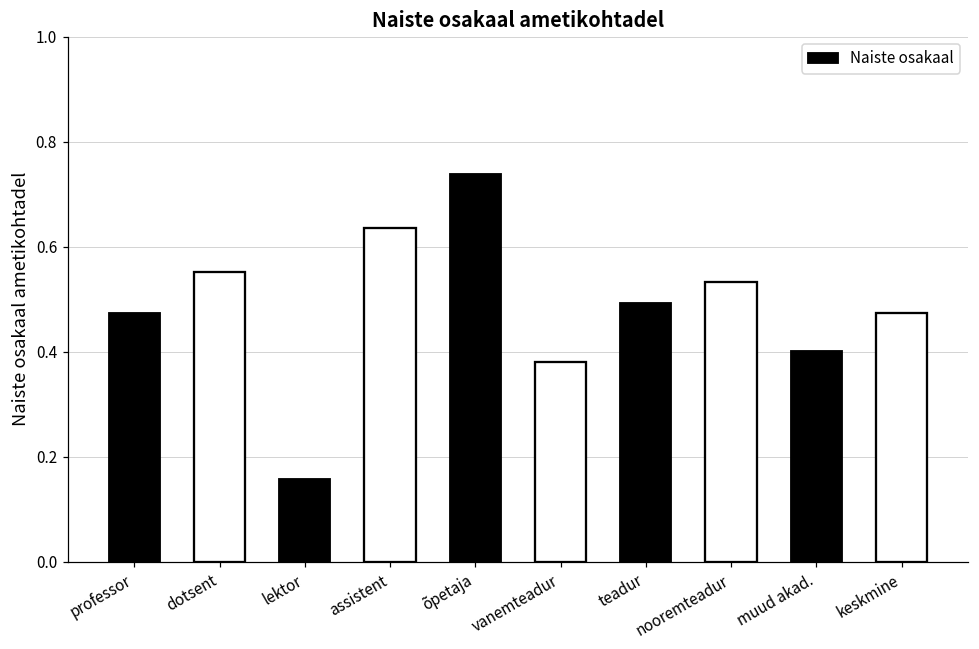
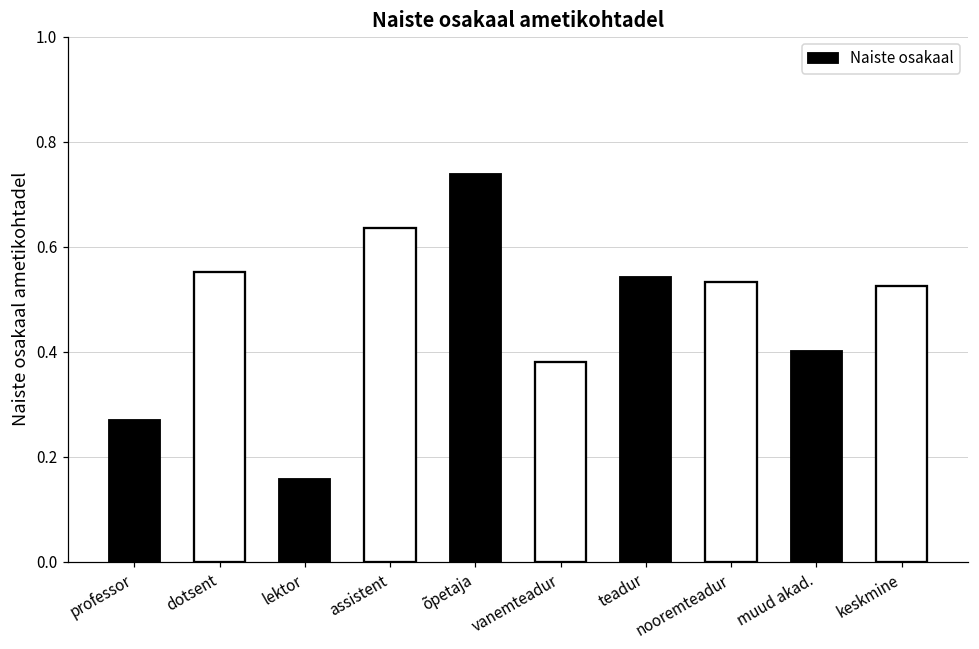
professor: 0.47 -> 0.27
teadur: 0.49 -> 0.54
keskmine: 0.47 -> 0.52
